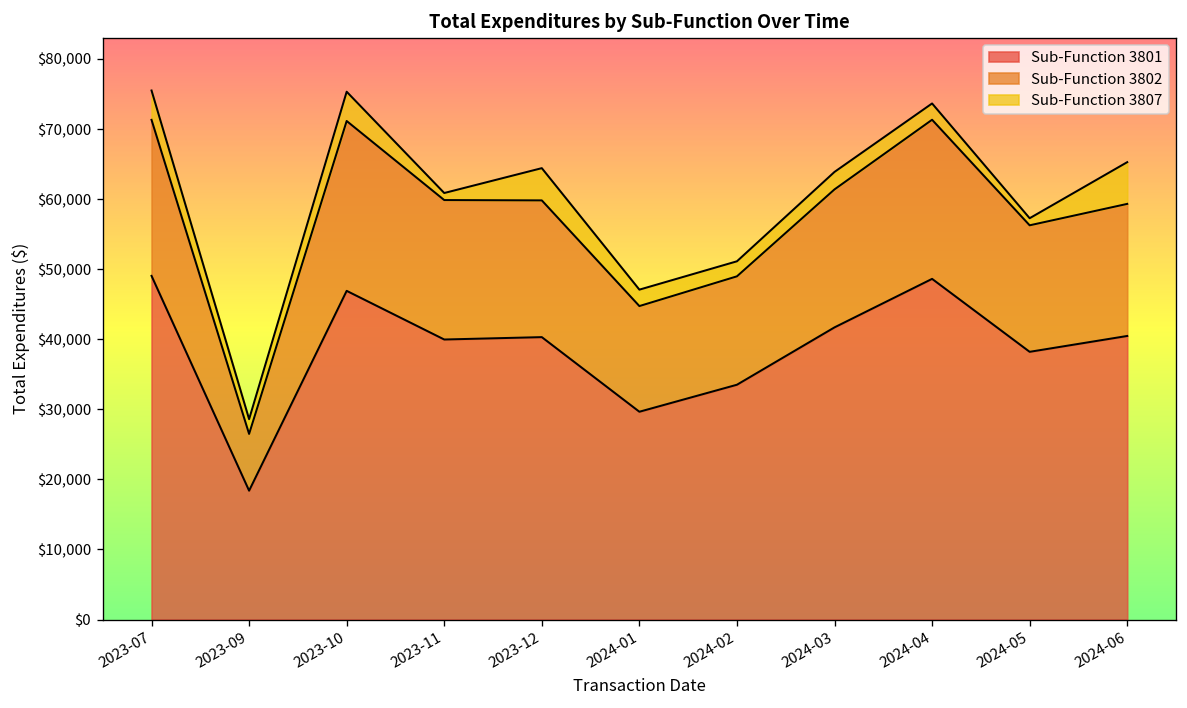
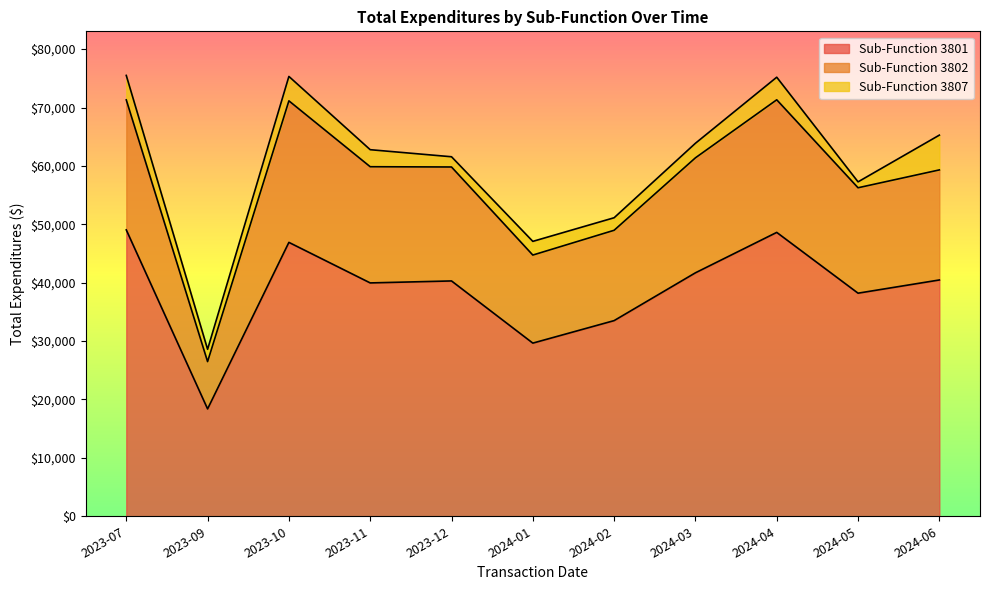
Sub-Function 3807, 2023-11: $1,000 -> $3,000
Sub-Function 3807, 2023-12: $5,000 -> $2,000
Sub-Function 3807, 2024-04: $2,000 -> $4,000
